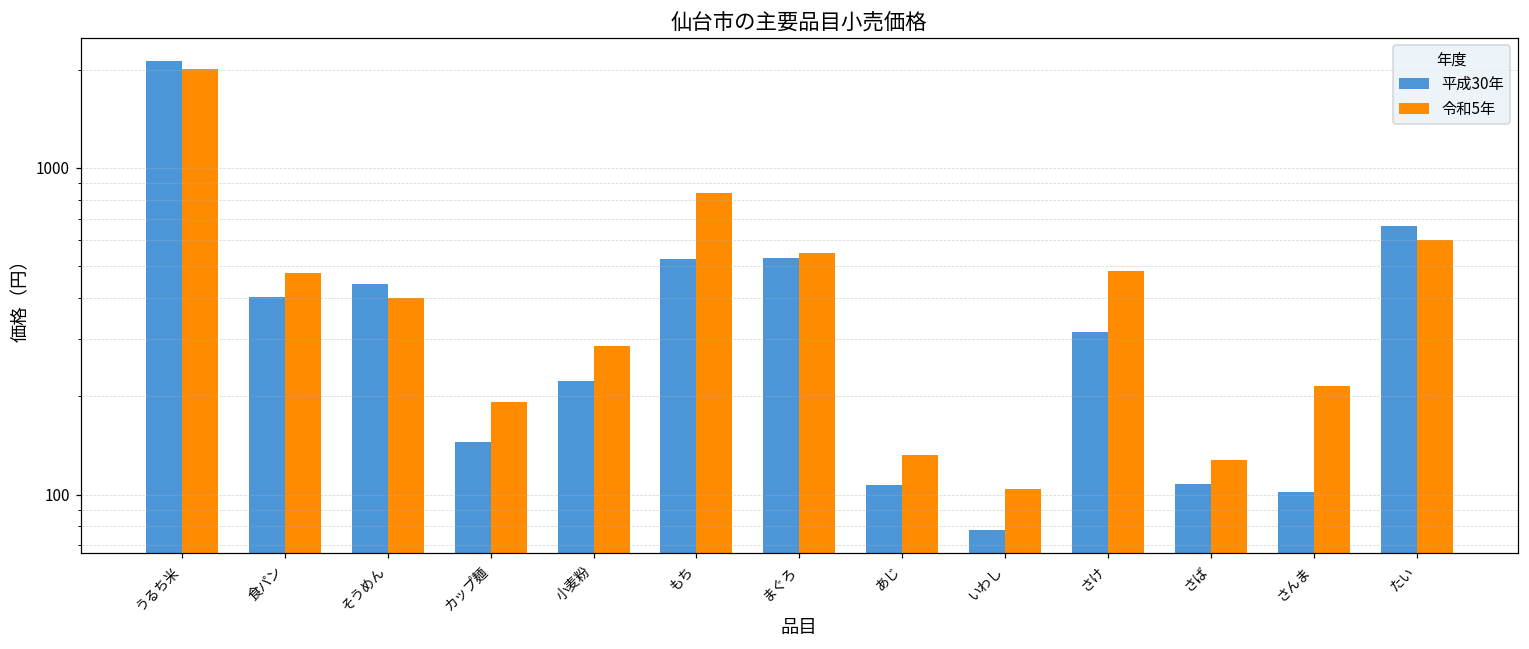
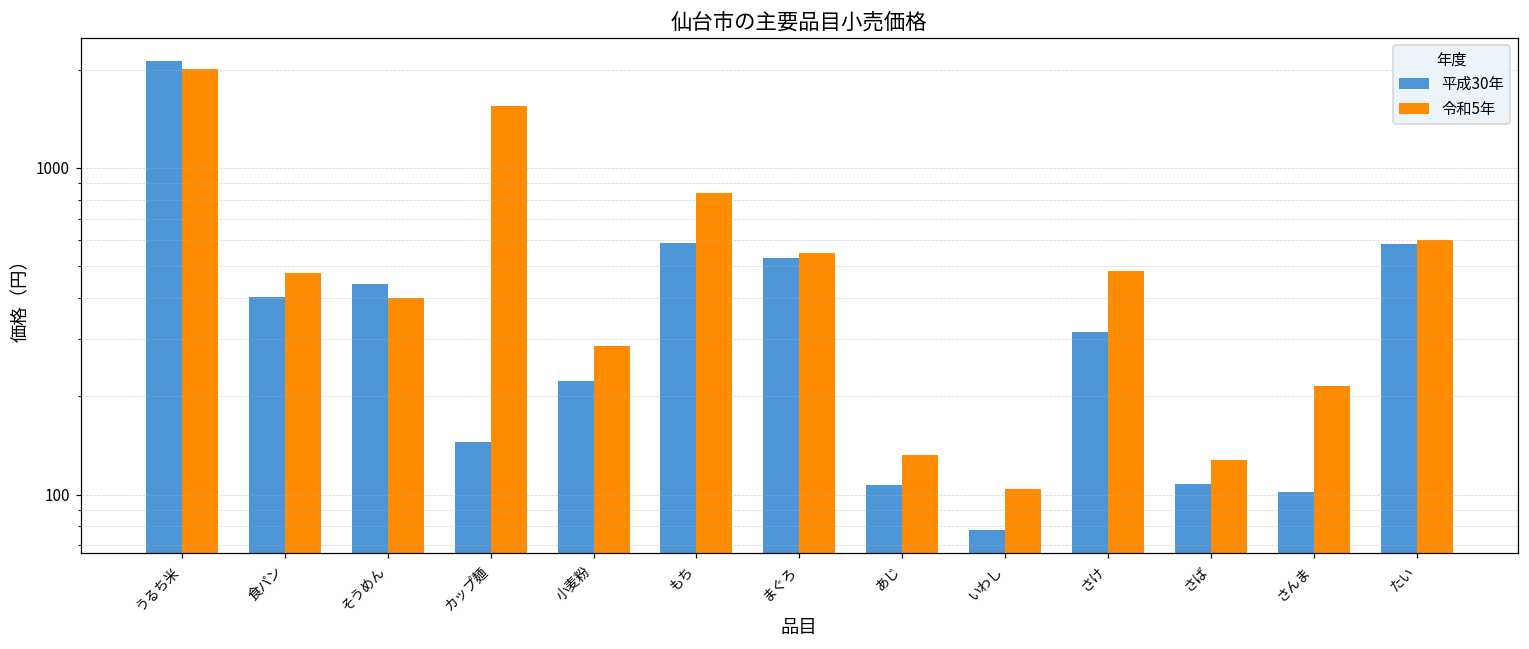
令和5年, カップ麺: 190 -> 1500
平成30年, もち: 530 -> 590
平成30年, たい: 660 -> 580
